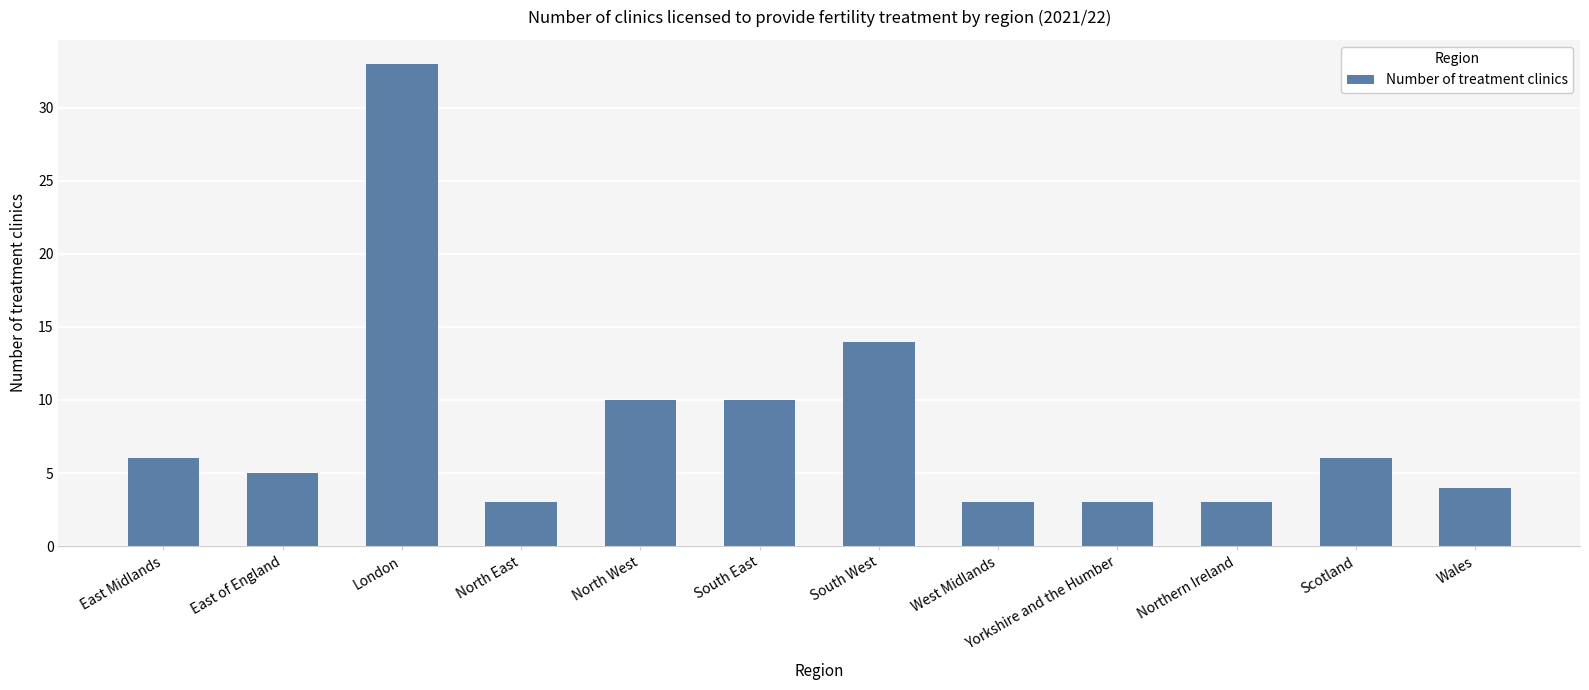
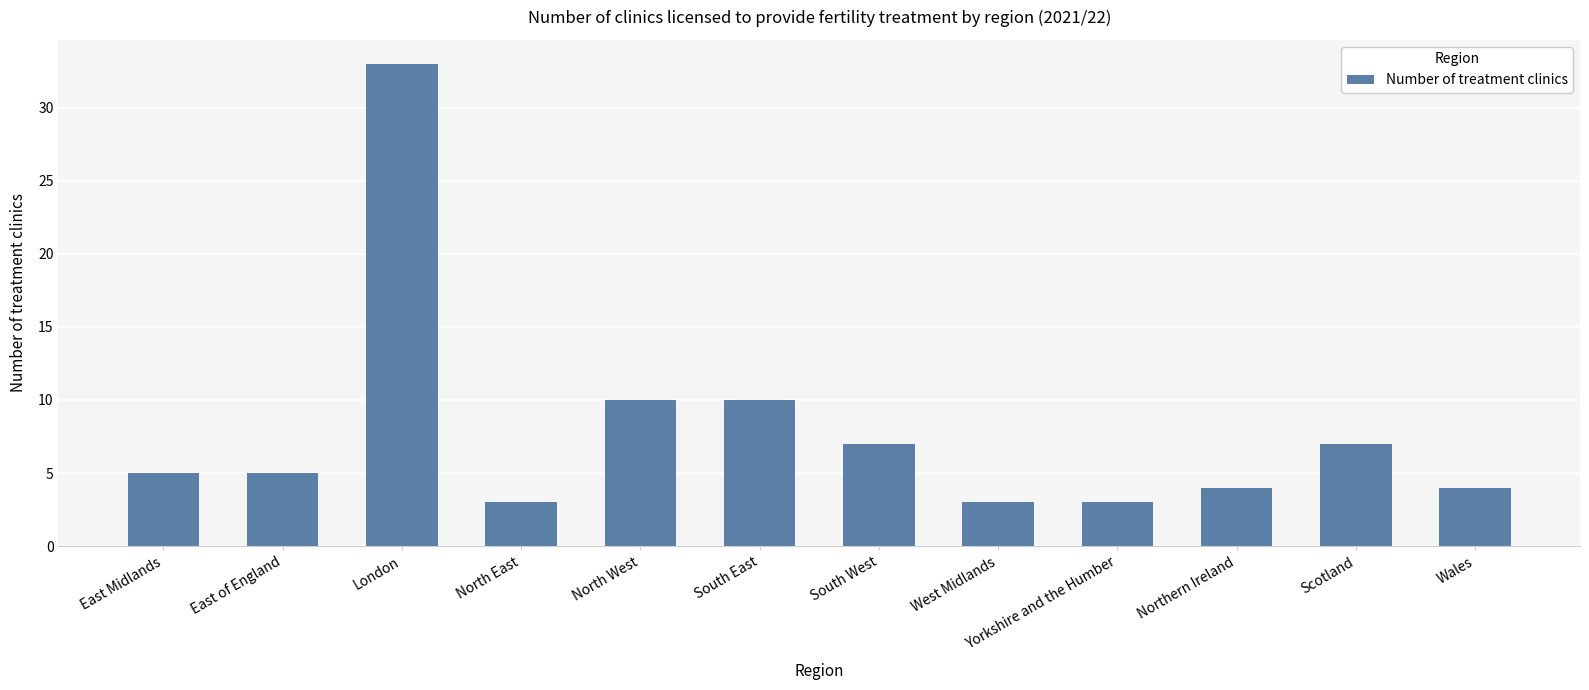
East Midlands: 6 -> 5
South West: 14 -> 7
Northern Ireland: 3 -> 4
Scotland: 6 -> 7
